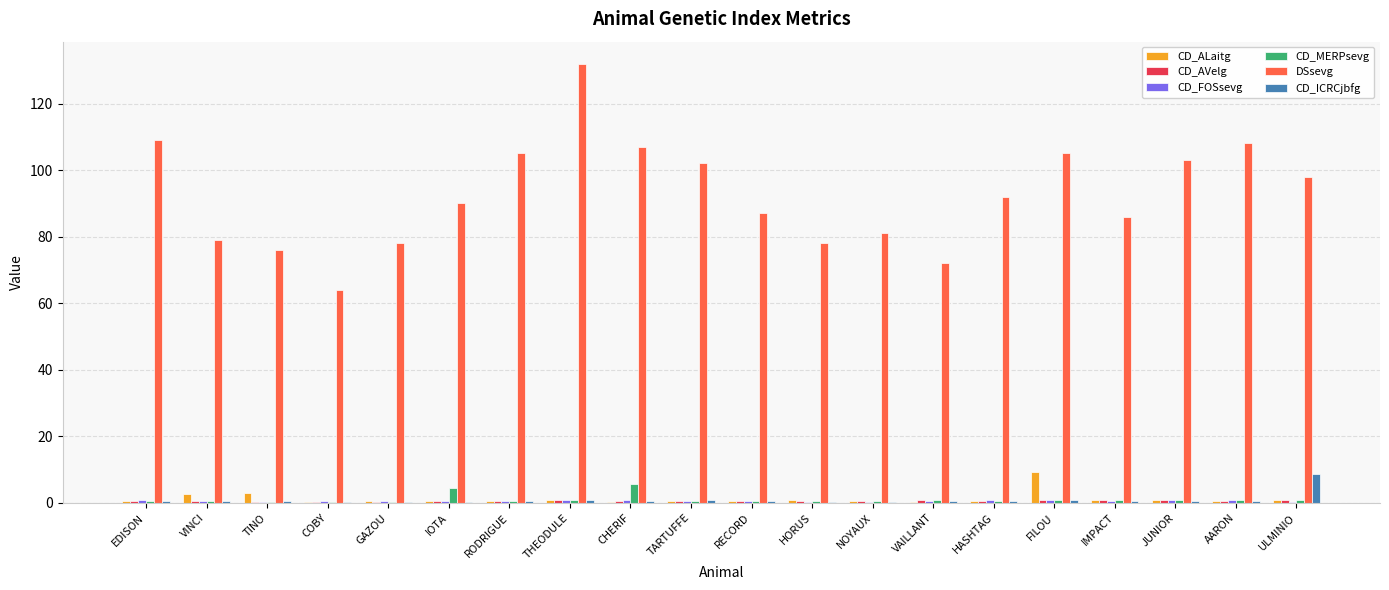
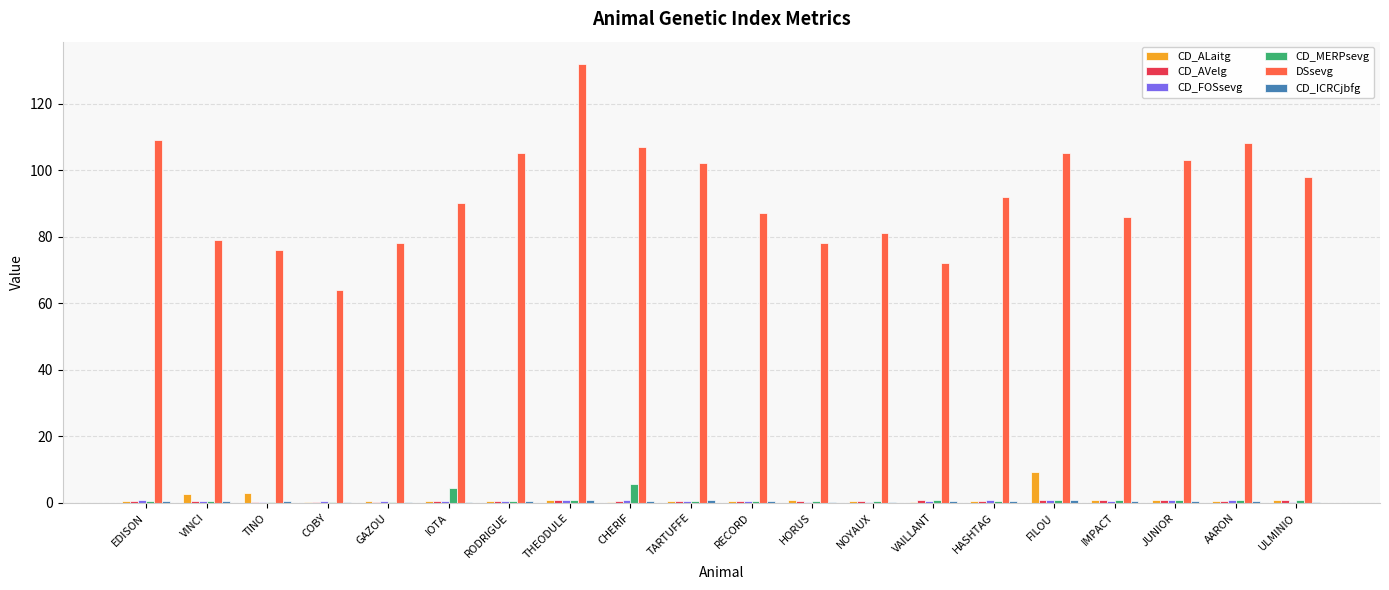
CD_ICRCjbfg, ULMINIO: 9 -> 0
